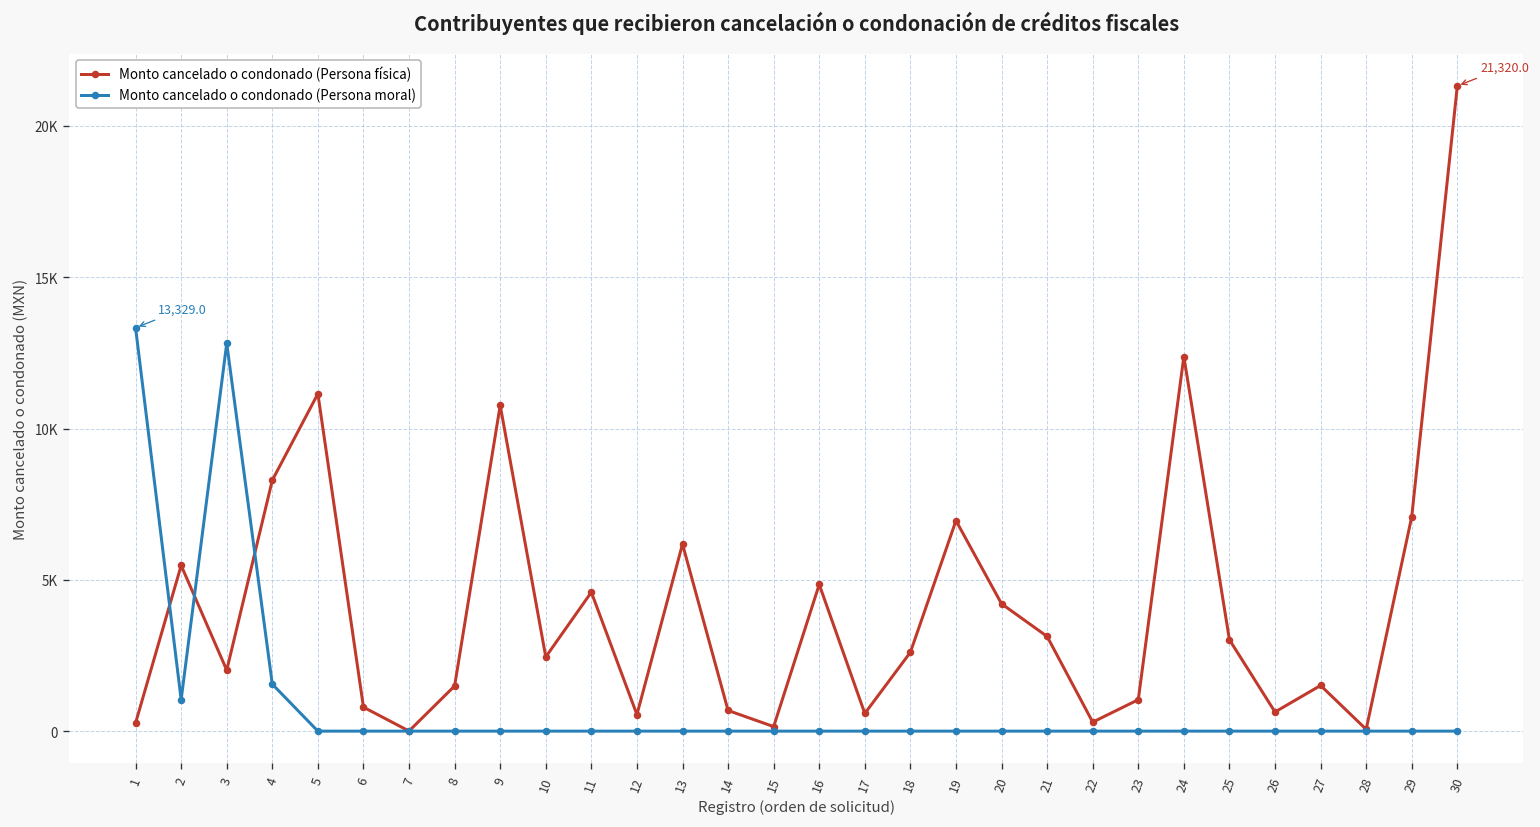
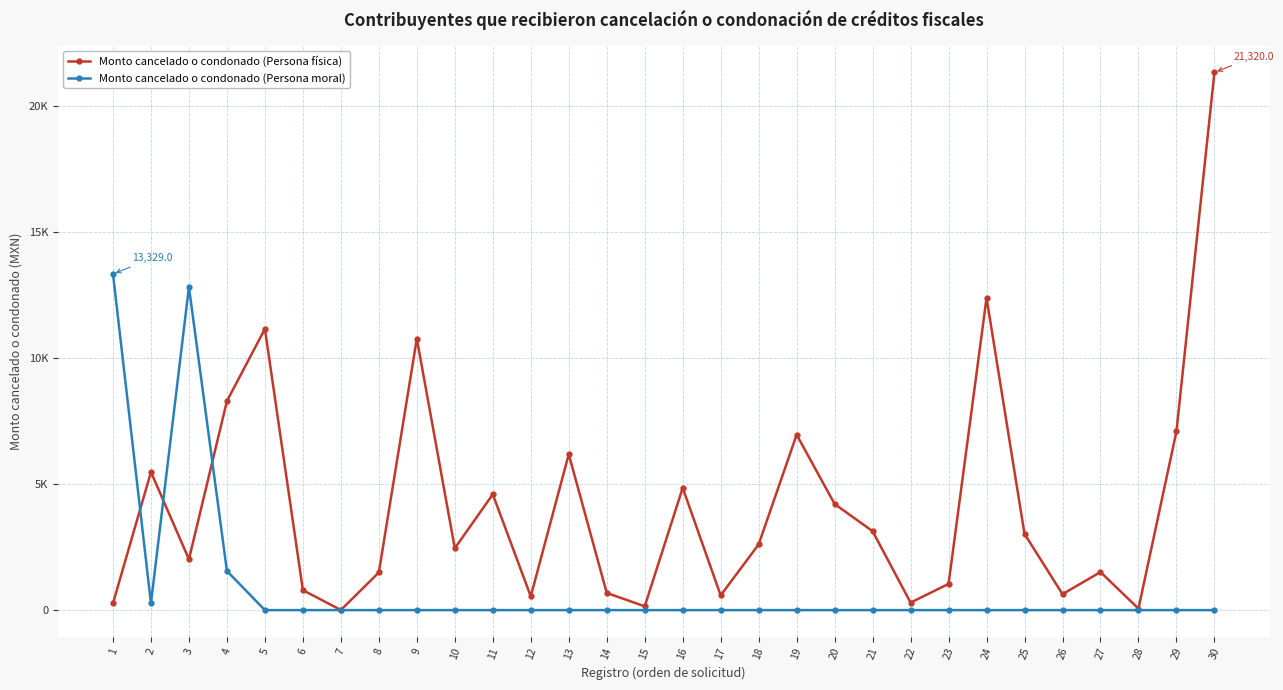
Monto cancelado o condonado (Persona moral), 2: 1000 -> 300
